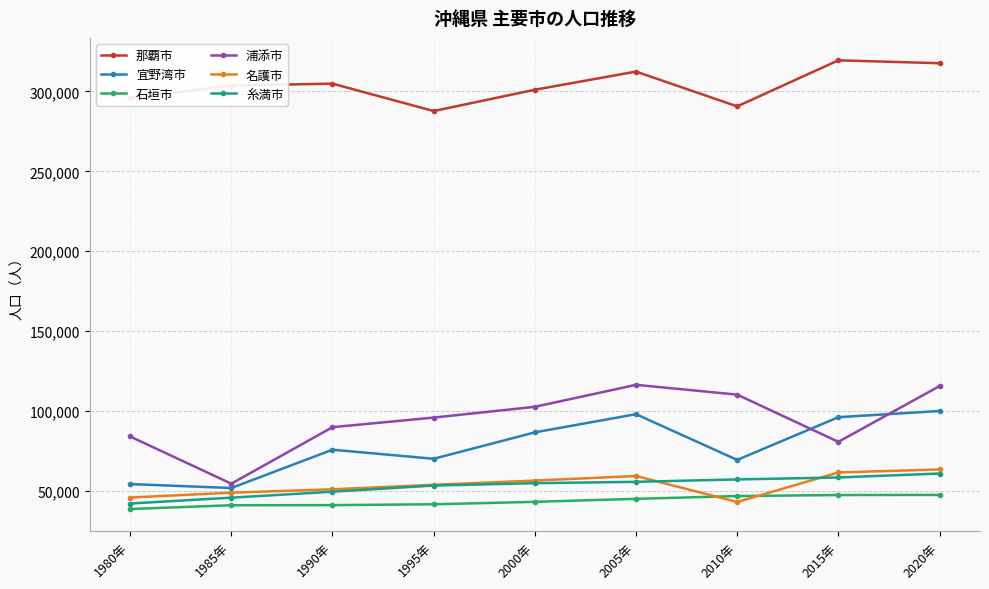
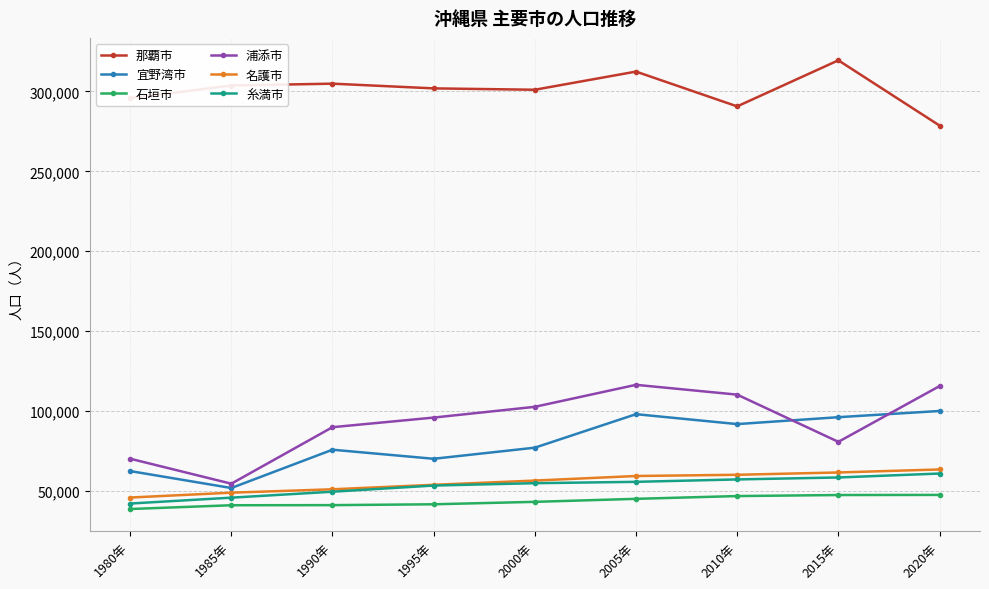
宜野湾市, 1980年: 54,000 -> 63,000
浦添市, 1980年: 84,000 -> 70,000
那覇市, 1995年: 288,000 -> 302,000
宜野湾市, 2000年: 87,000 -> 77,000
宜野湾市, 2010年: 70,000 -> 92,000
名護市, 2010年: 43,000 -> 60,000
那覇市, 2020年: 318,000 -> 279,000
